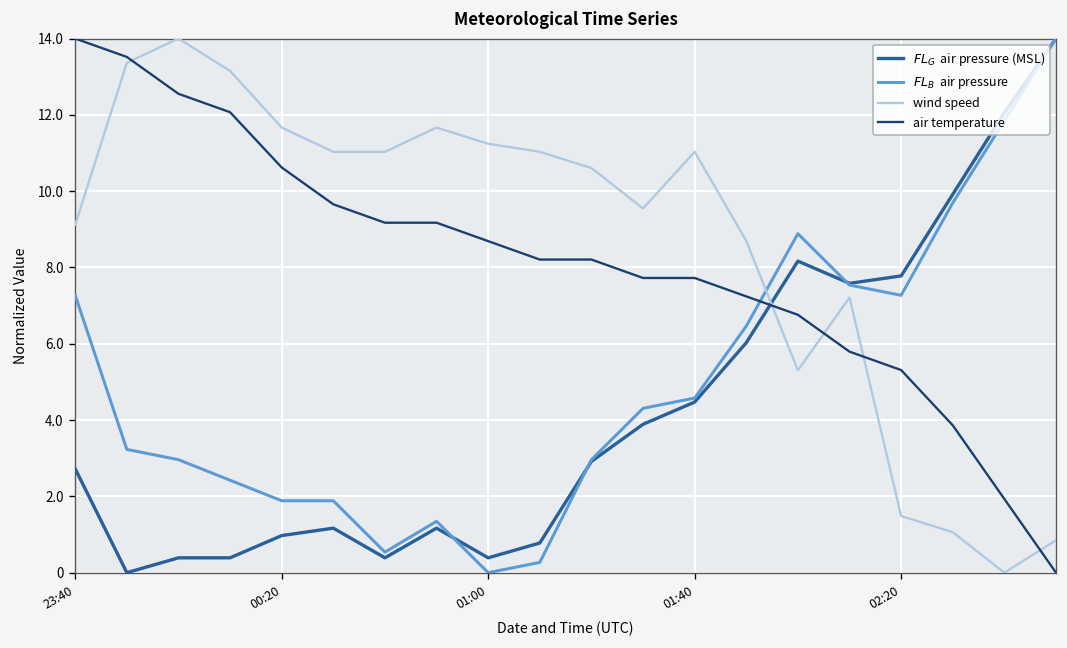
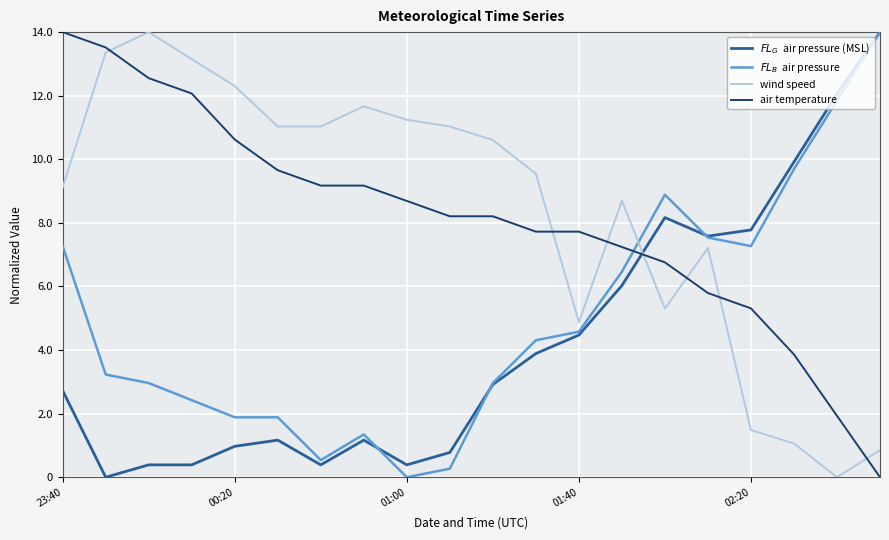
wind speed, 00:20: 11.7 -> 12.3
wind speed, 01:40: 11.0 -> 4.9
